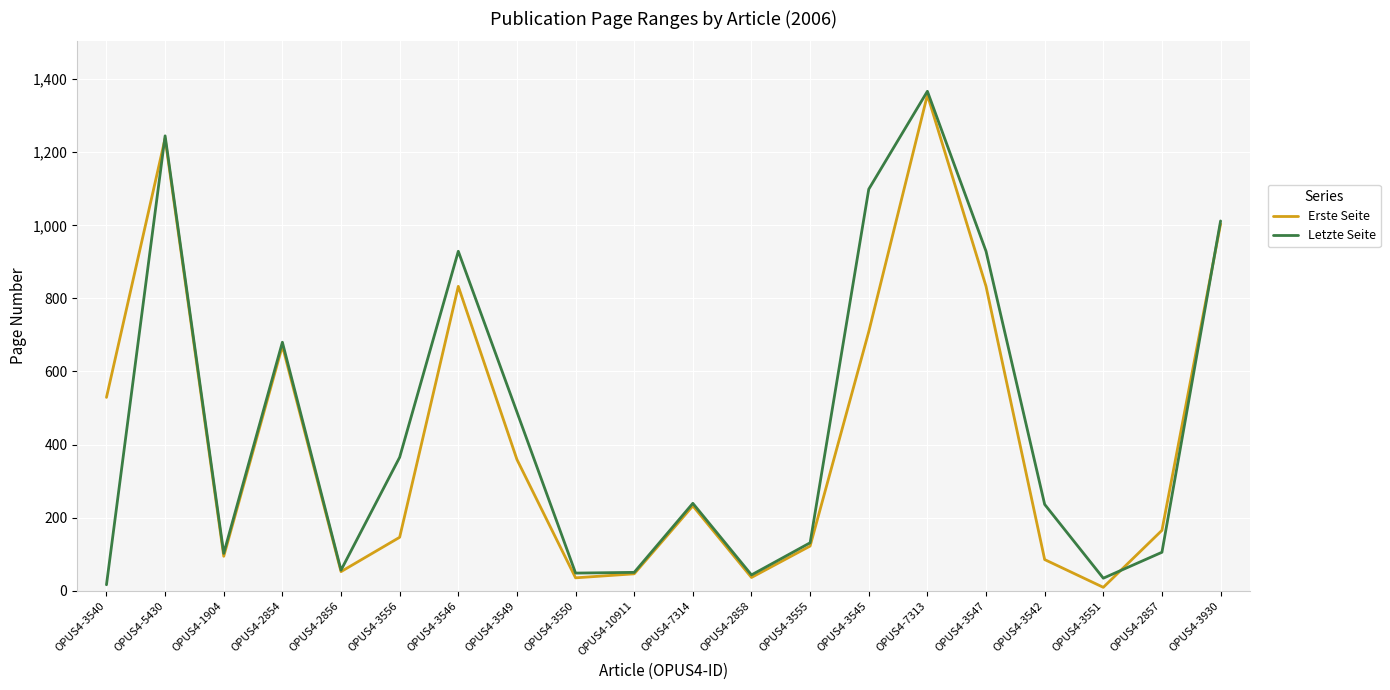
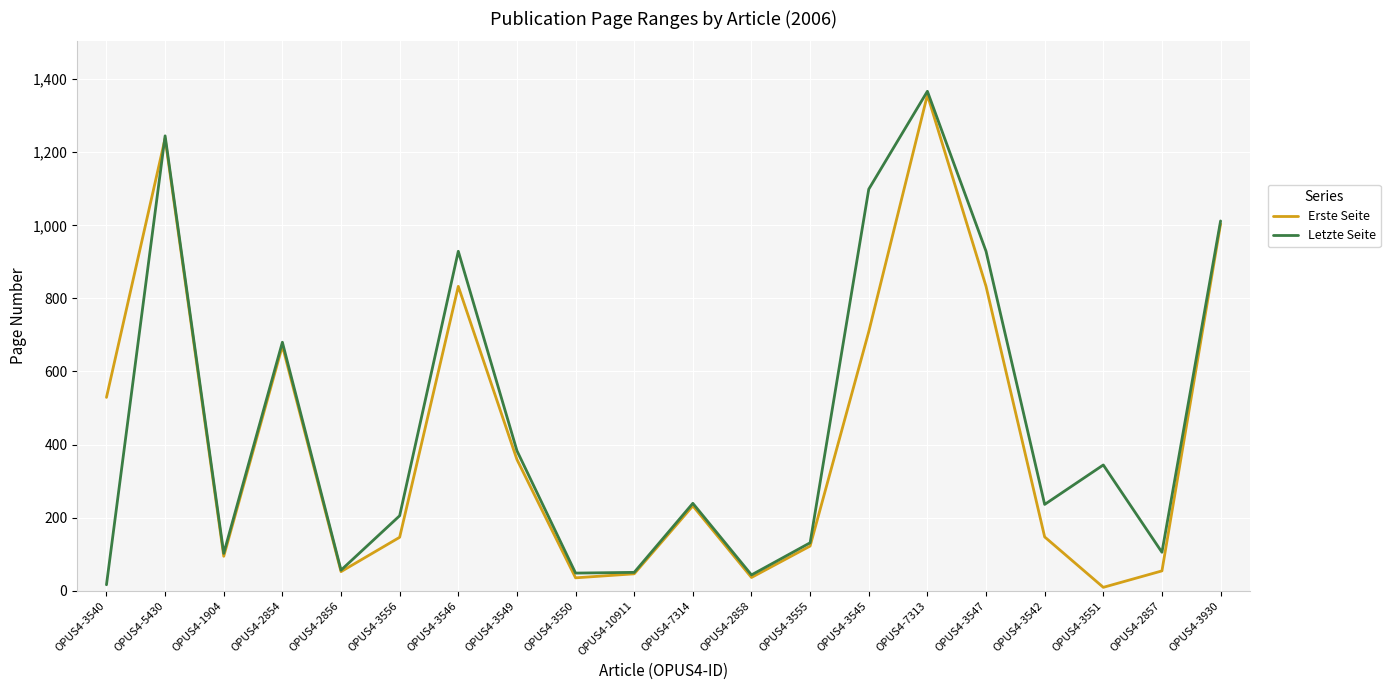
Letzte Seite, OPUS4-3556: 370 -> 210
Letzte Seite, OPUS4-3549: 490 -> 380
Erste Seite, OPUS4-3542: 90 -> 150
Letzte Seite, OPUS4-3551: 30 -> 340
Erste Seite, OPUS4-2857: 170 -> 50
